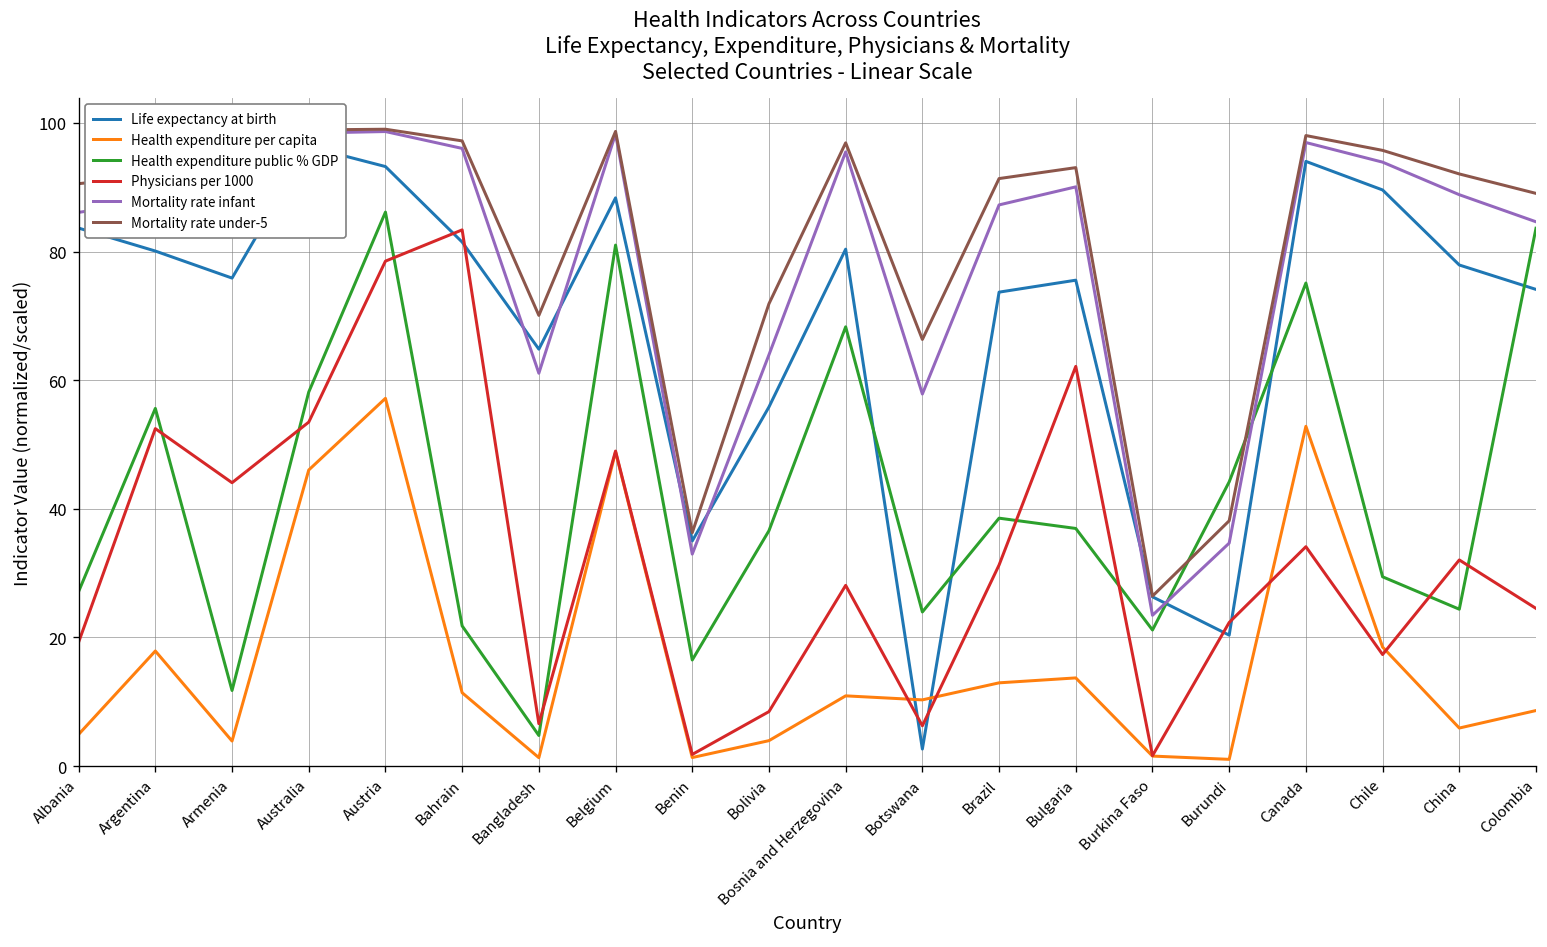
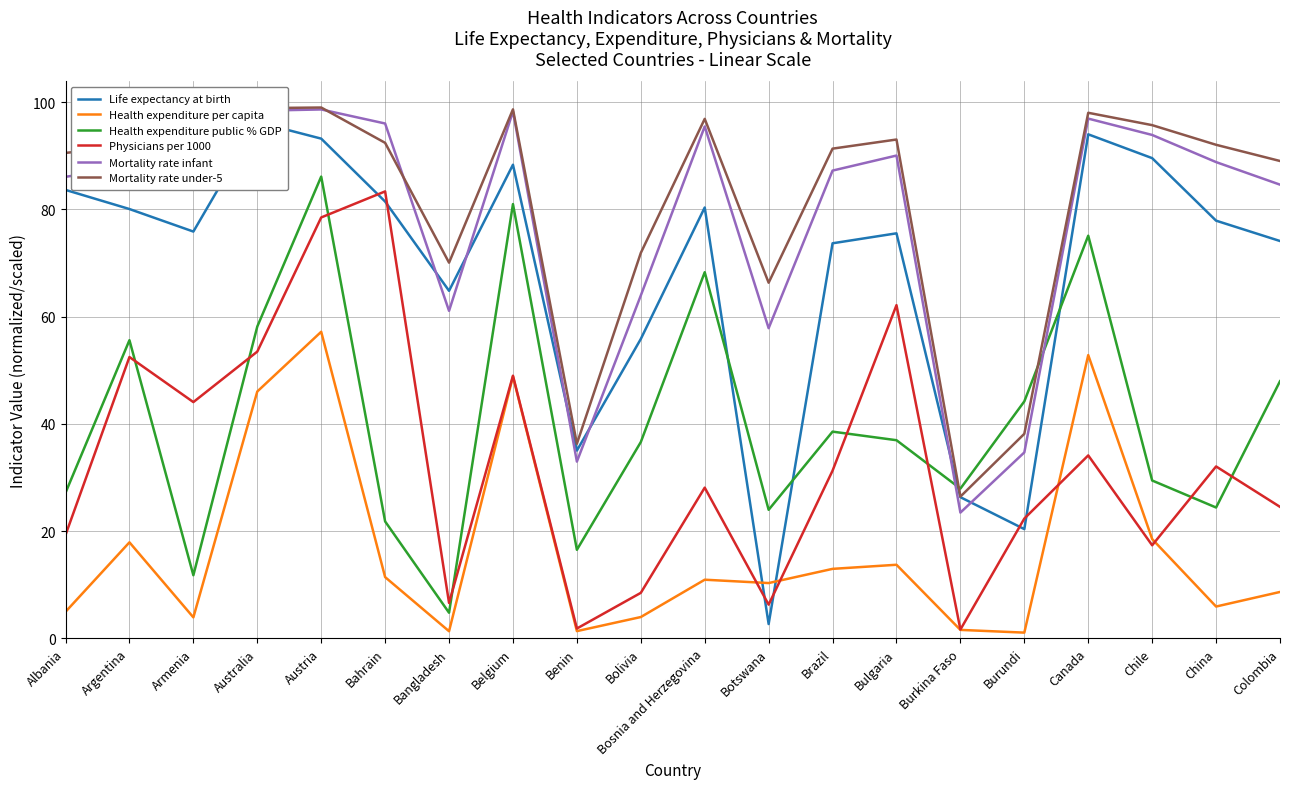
Mortality rate under-5, Bahrain: 97 -> 92
Health expenditure public % GDP, Burkina Faso: 21 -> 28
Health expenditure public % GDP, Colombia: 84 -> 48
